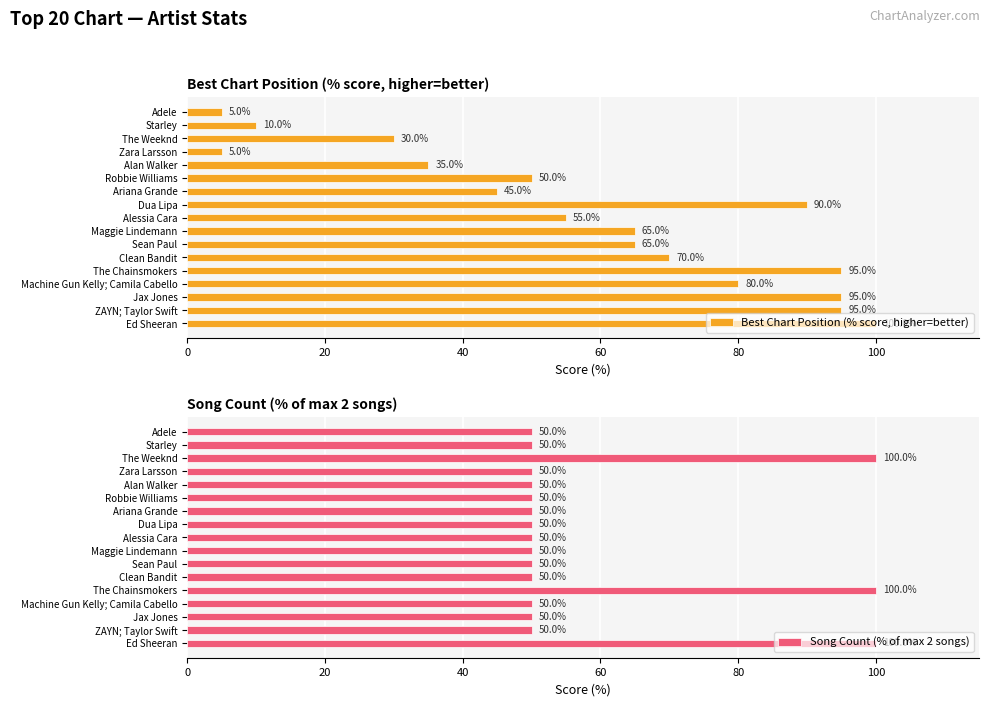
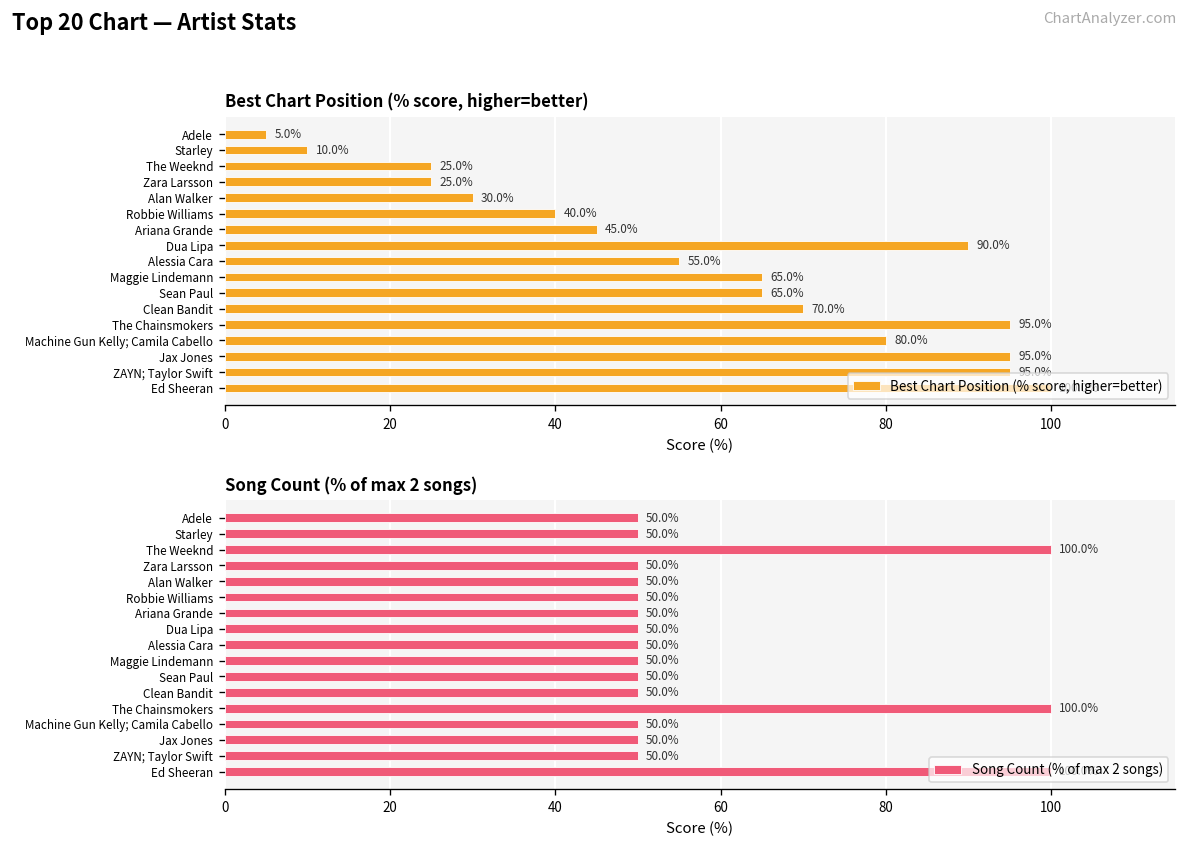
Best Chart Position (% score, higher=better), The Weeknd: 30.0% -> 25.0%
Best Chart Position (% score, higher=better), Zara Larsson: 5.0% -> 25.0%
Best Chart Position (% score, higher=better), Alan Walker: 35.0% -> 30.0%
Best Chart Position (% score, higher=better), Robbie Williams: 50.0% -> 40.0%
